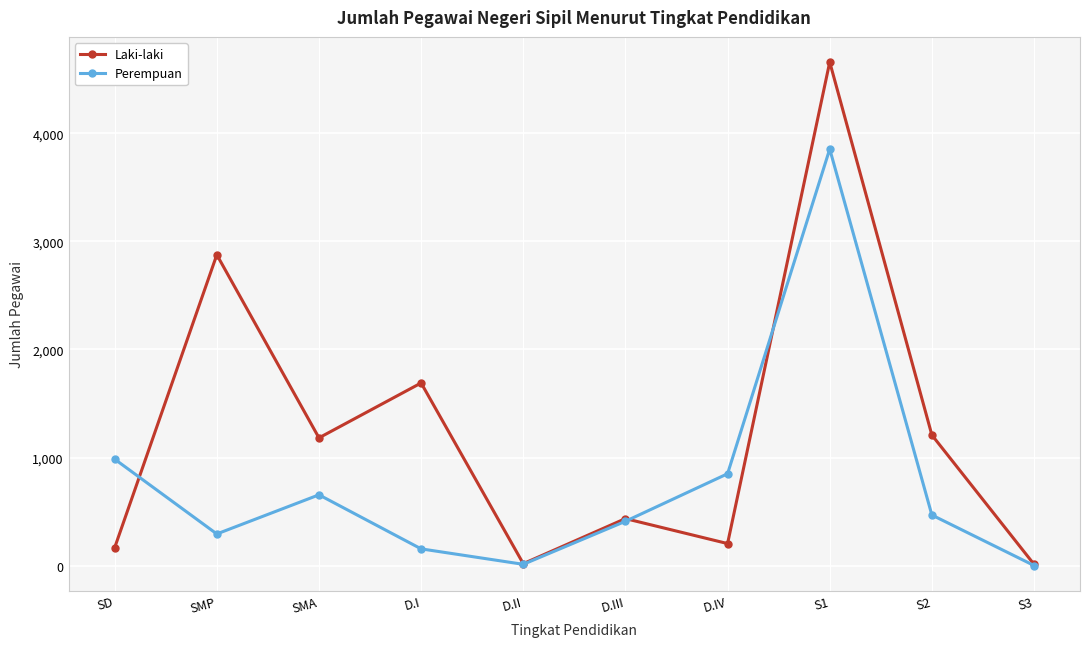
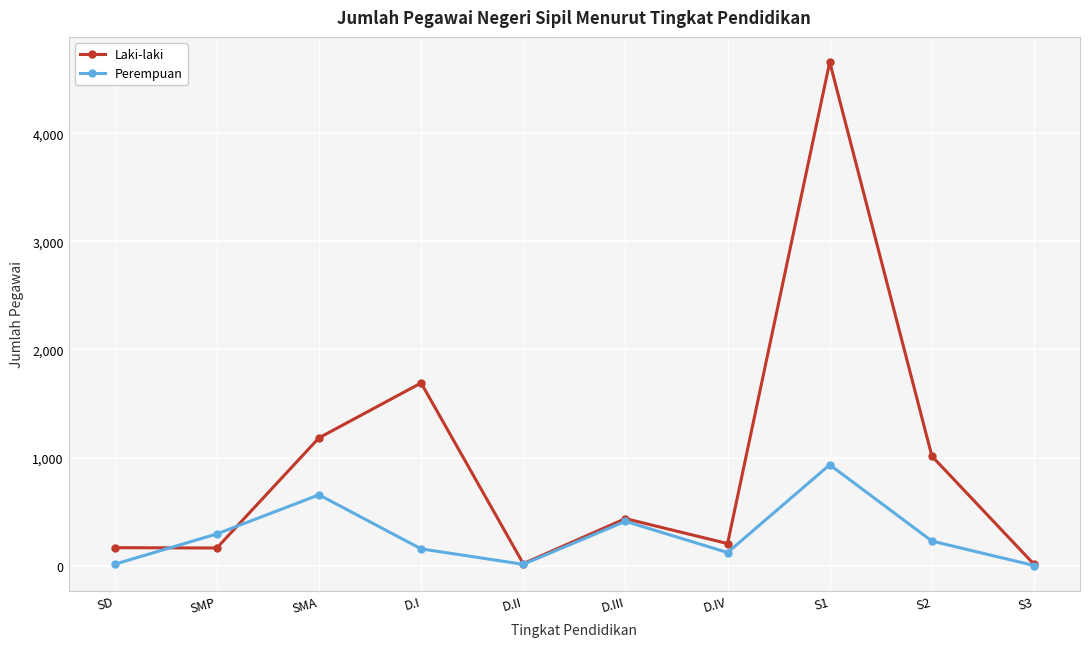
Perempuan, SD: 990 -> 10
Laki-laki, SMP: 2,880 -> 160
Perempuan, D.IV: 850 -> 120
Perempuan, S1: 3,850 -> 930
Laki-laki, S2: 1,210 -> 1,010
Perempuan, S2: 470 -> 230
